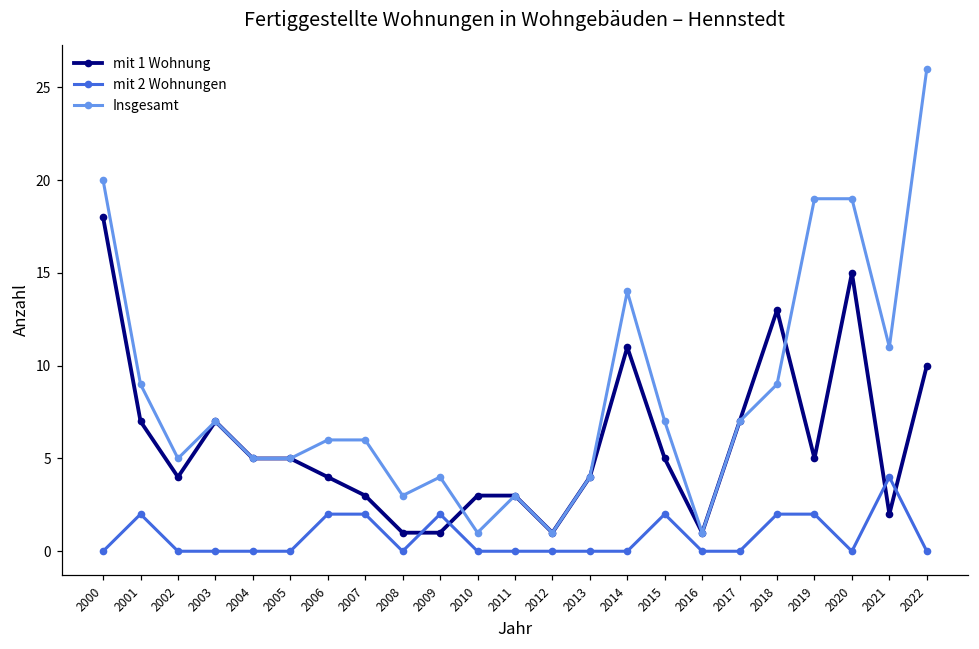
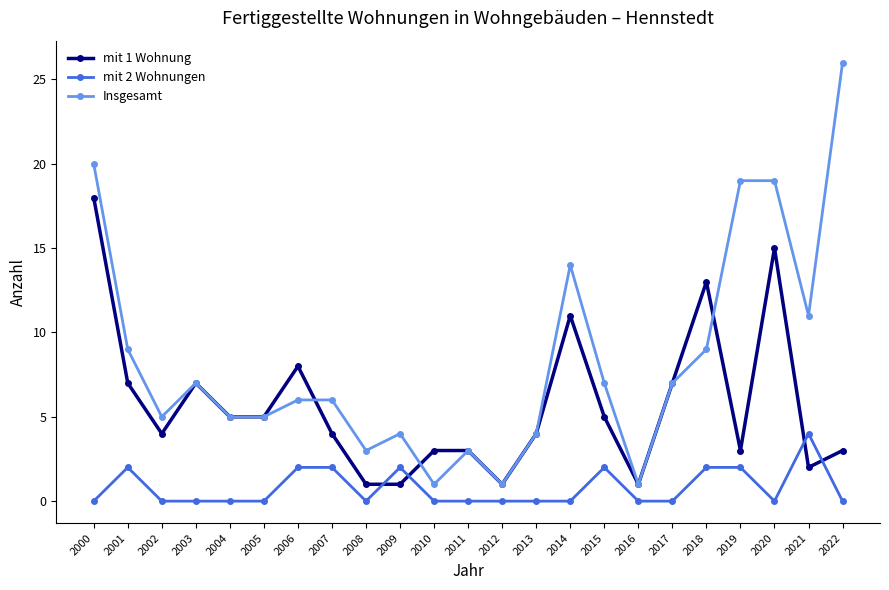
mit 1 Wohnung, 2006: 4 -> 8
mit 1 Wohnung, 2007: 3 -> 4
mit 1 Wohnung, 2019: 5 -> 3
mit 1 Wohnung, 2022: 10 -> 3
